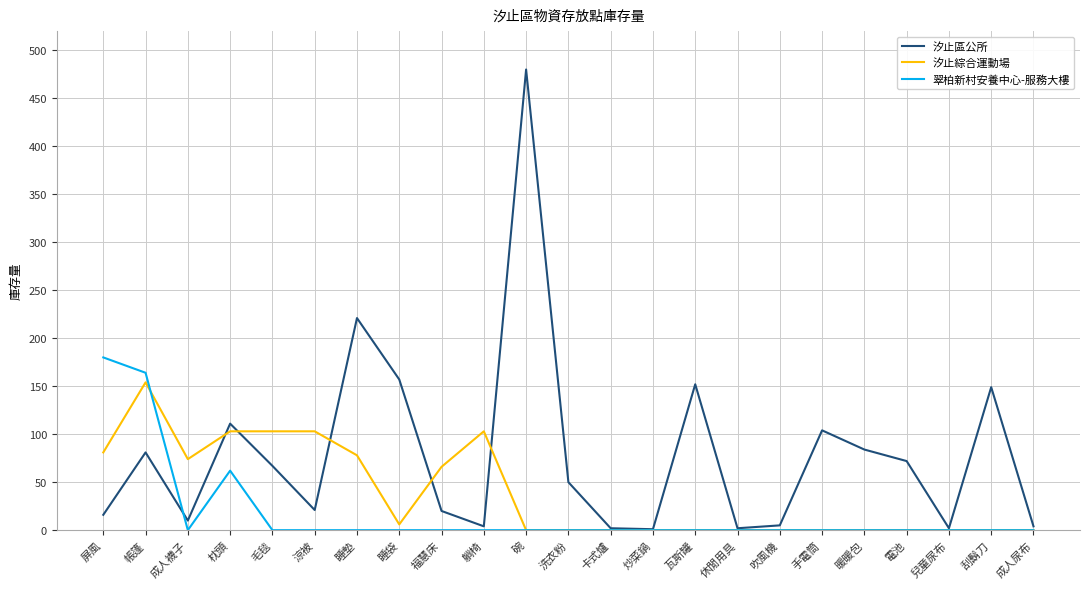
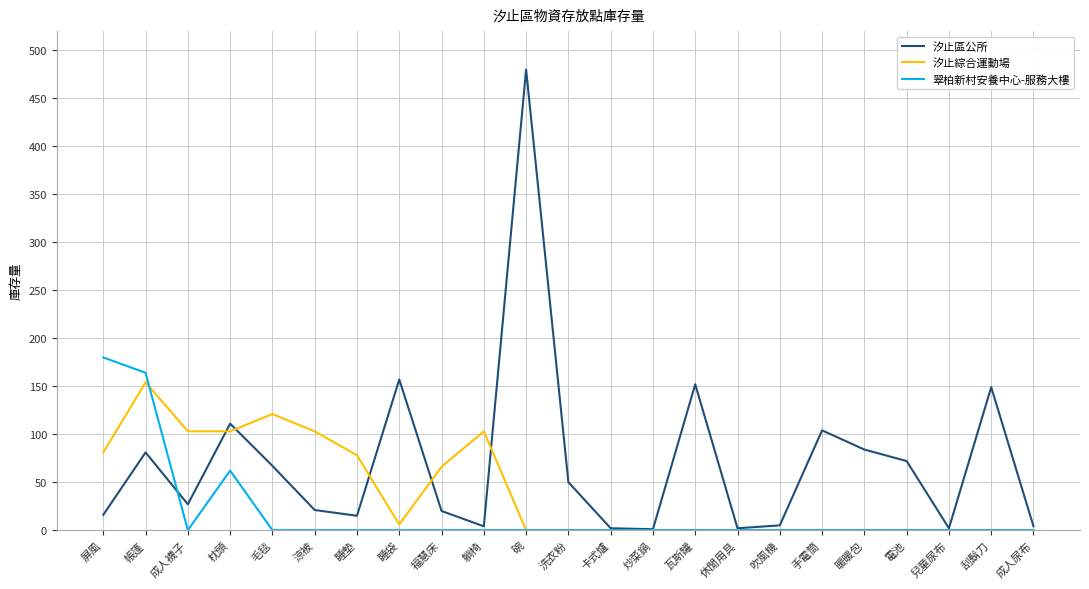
汐止區公所, 成人襪子: 10 -> 30
汐止綜合運動場, 成人襪子: 70 -> 100
汐止綜合運動場, 毛毯: 100 -> 120
汐止區公所, 睡墊: 220 -> 20
